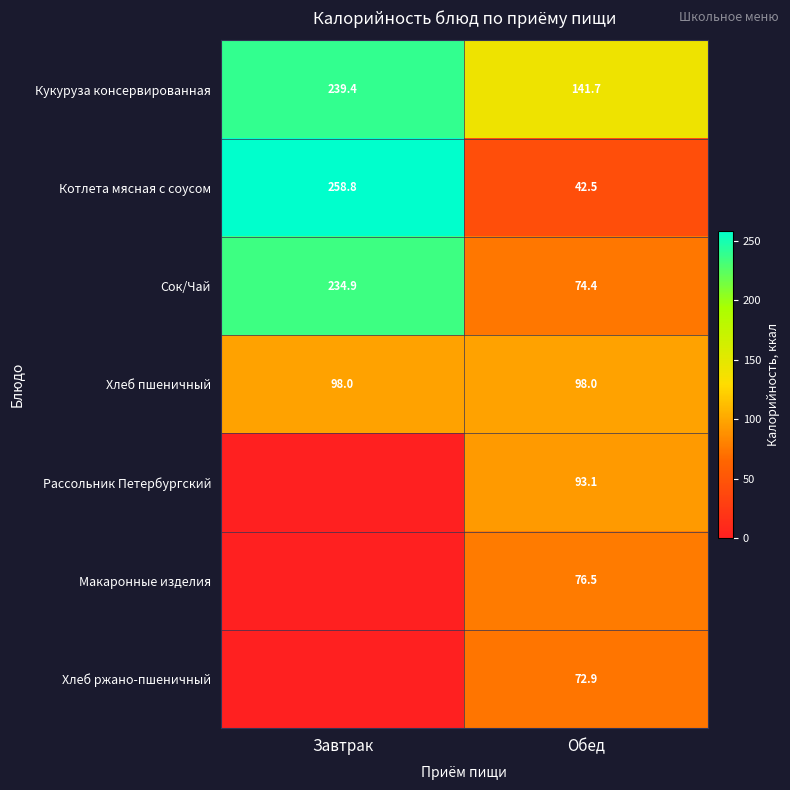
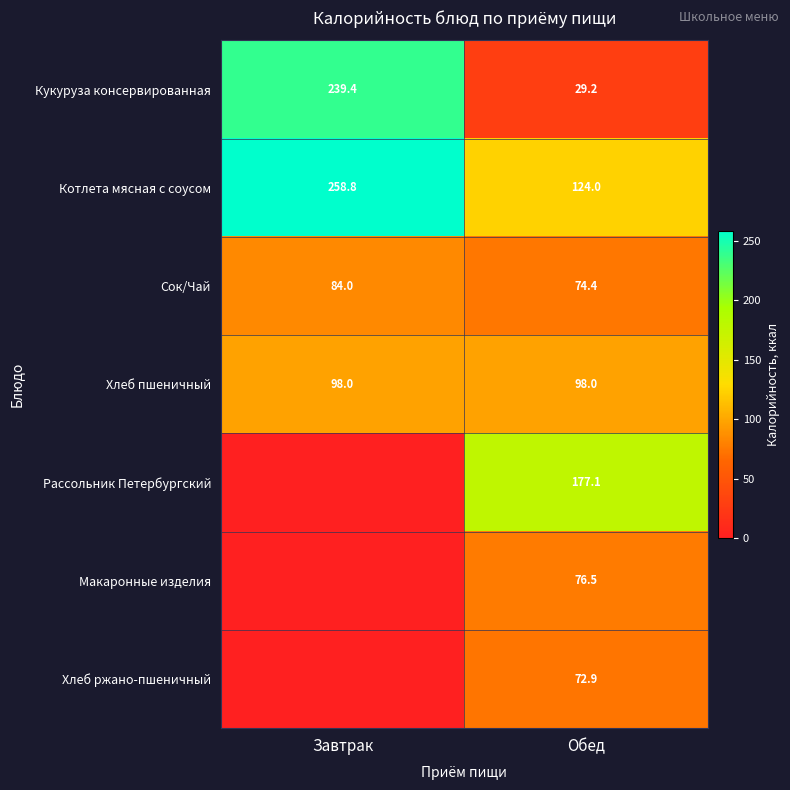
Кукуруза консервированная, Обед: 141.7 -> 29.2
Котлета мясная с соусом, Обед: 42.5 -> 124.0
Сок/Чай, Завтрак: 234.9 -> 84.0
Рассольник Петербургский, Обед: 93.1 -> 177.1
